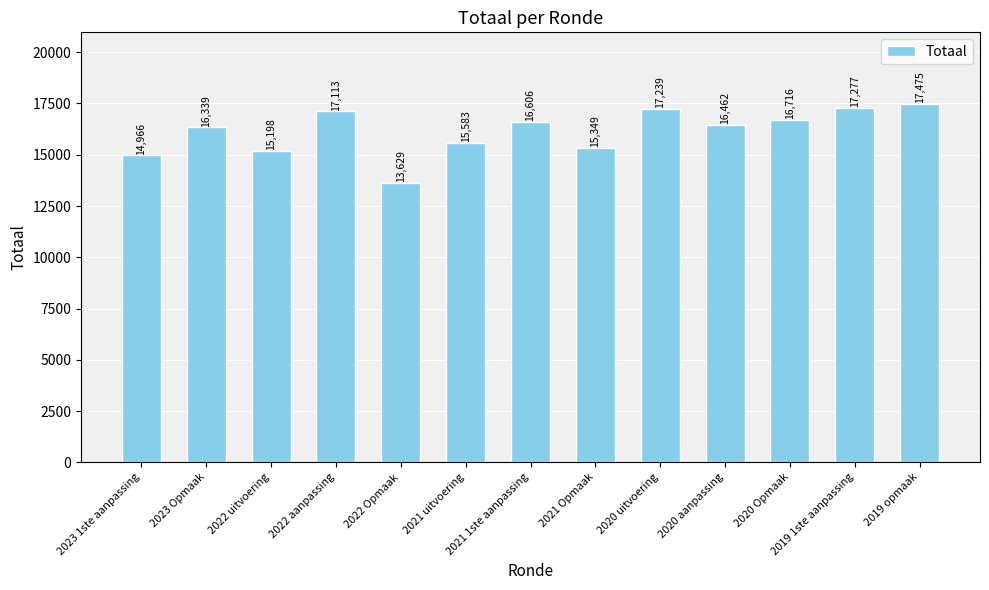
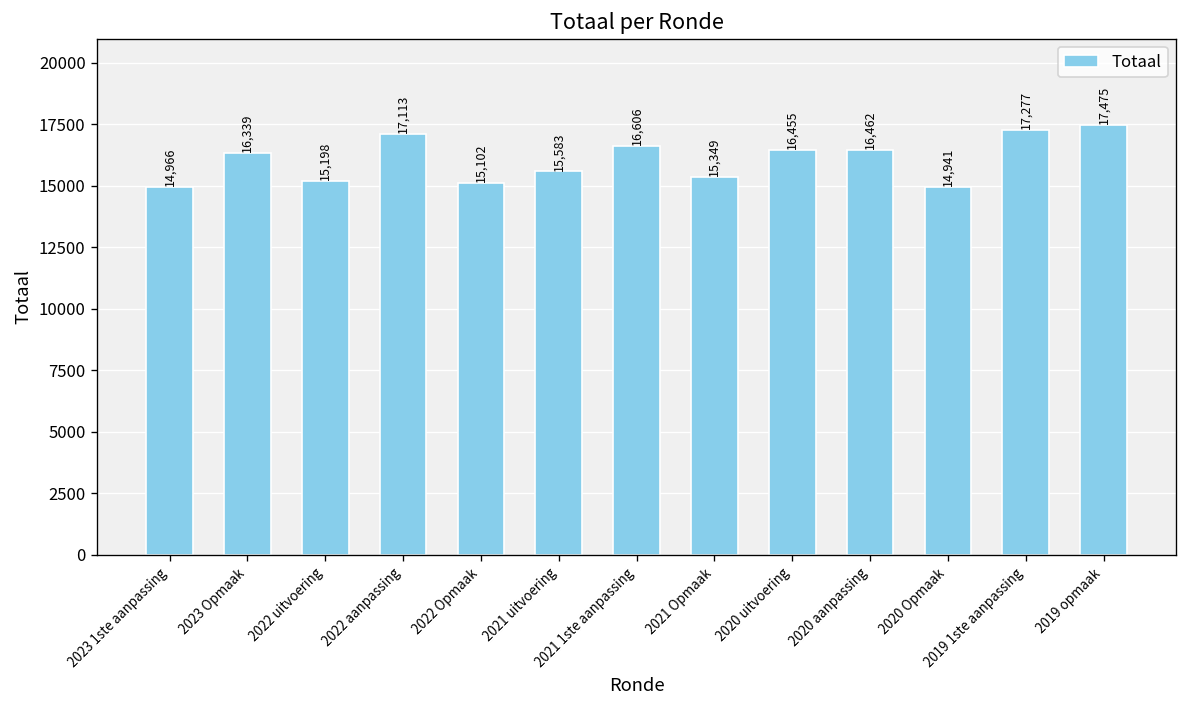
2022 Opmaak: 13,629 -> 15,102
2020 uitvoering: 17,239 -> 16,455
2020 Opmaak: 16,716 -> 14,941
